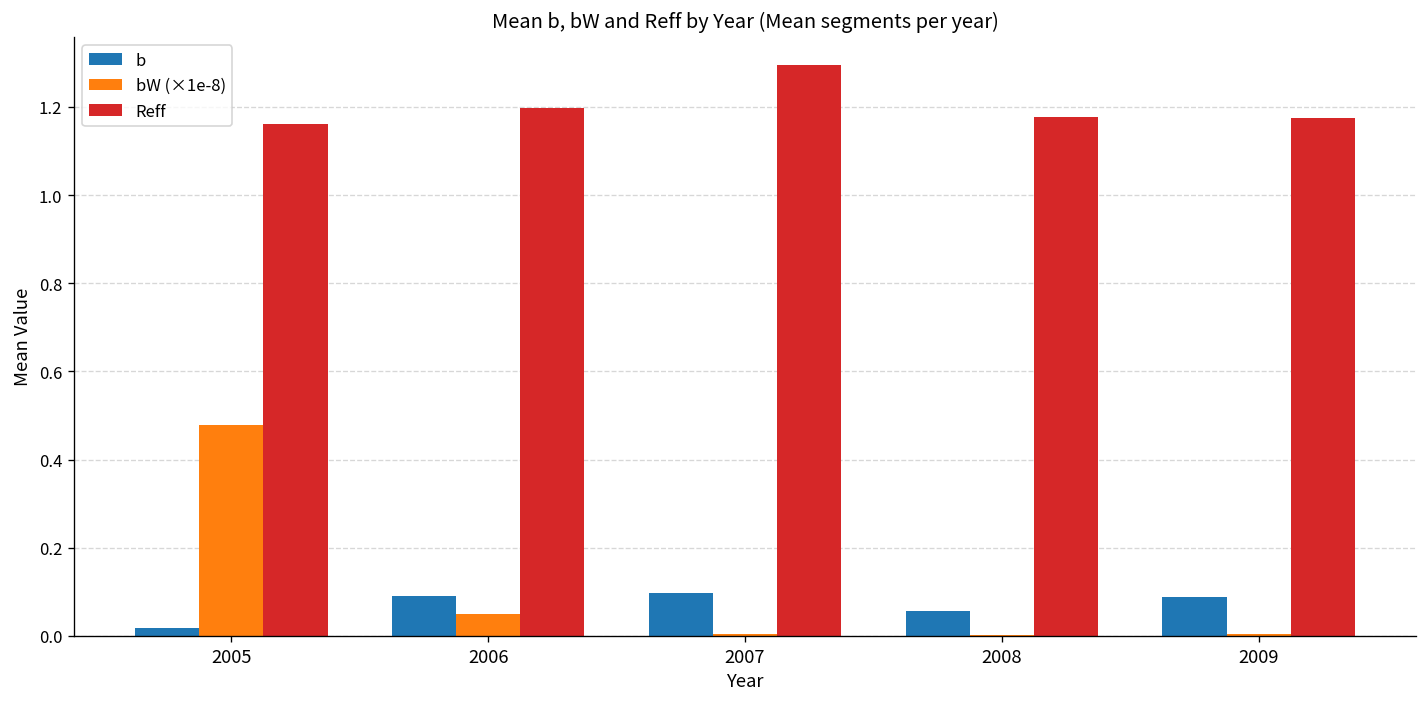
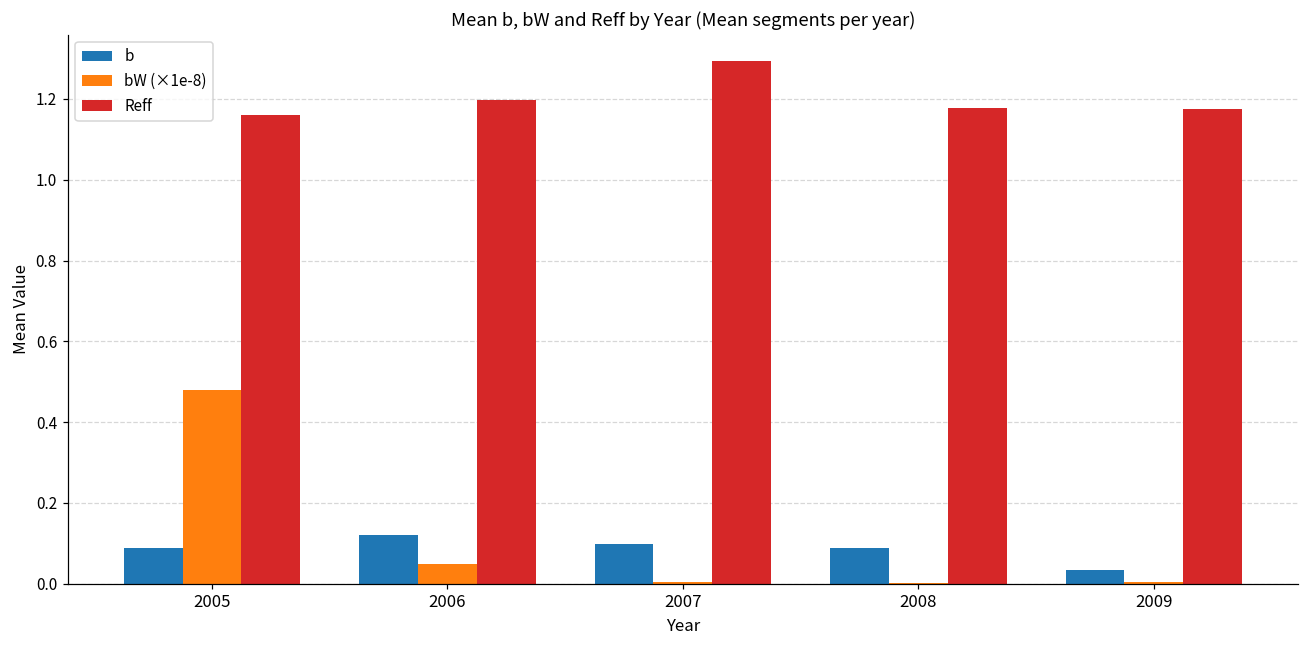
b, 2005: 0.02 -> 0.09
b, 2006: 0.09 -> 0.12
b, 2008: 0.06 -> 0.09
b, 2009: 0.09 -> 0.04
